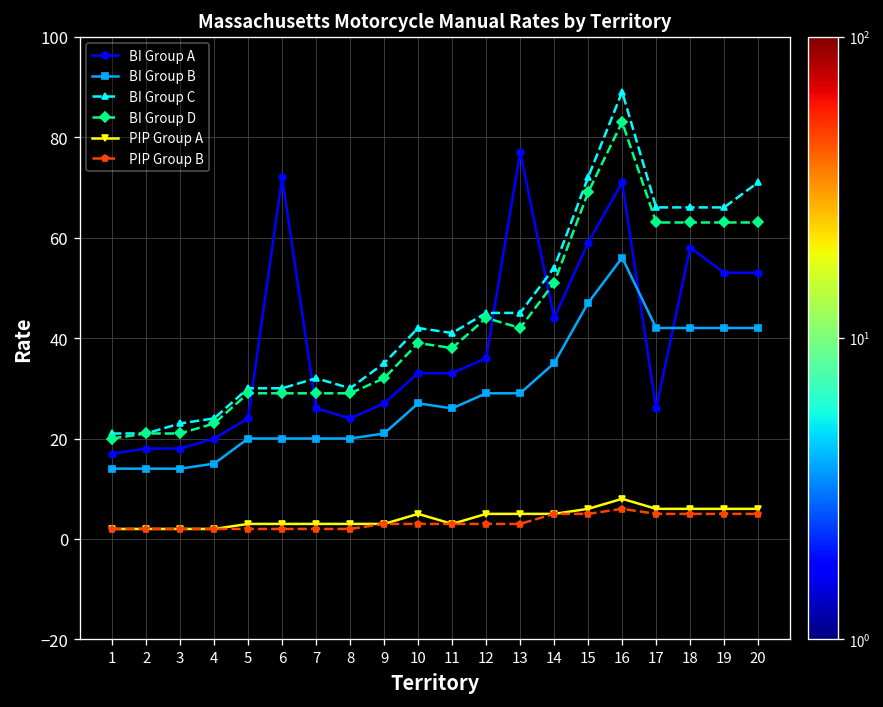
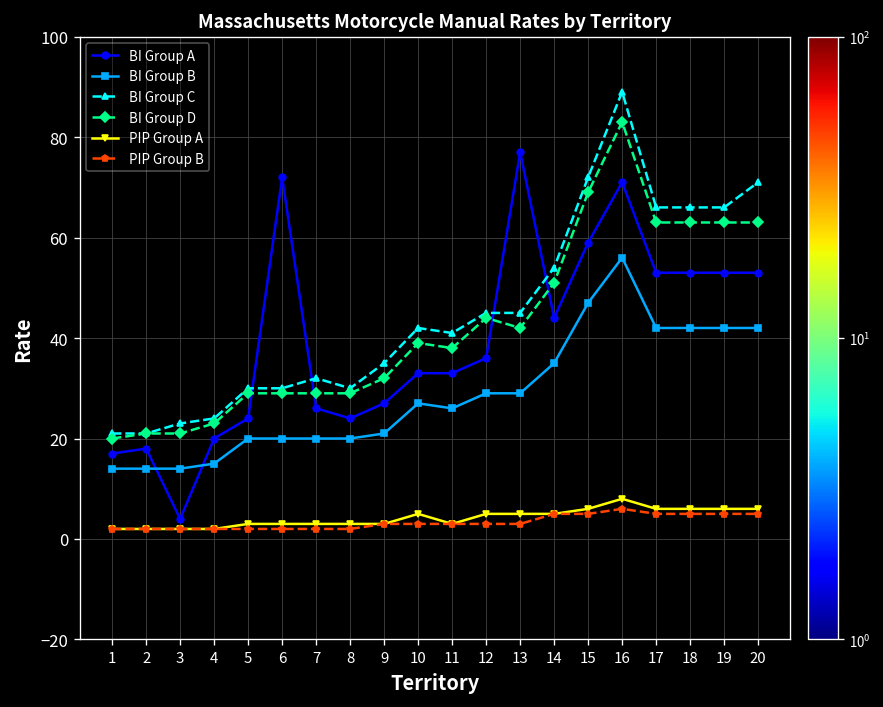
BI Group A, 3: 18 -> 4
BI Group A, 17: 26 -> 53
BI Group A, 18: 58 -> 53
